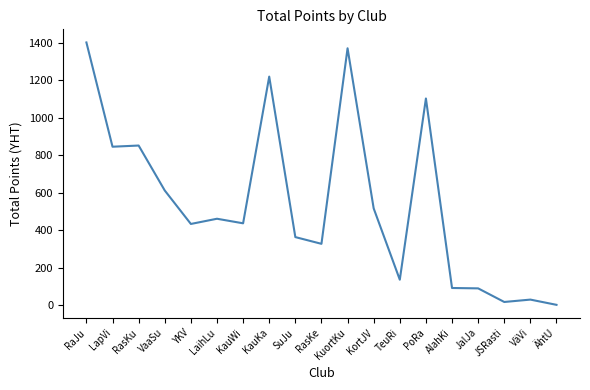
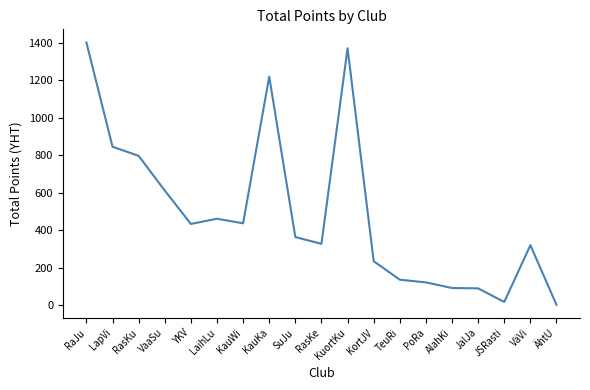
RasKu: 850 -> 800
KortJV: 520 -> 230
PoRa: 1100 -> 120
VäVi: 30 -> 320
